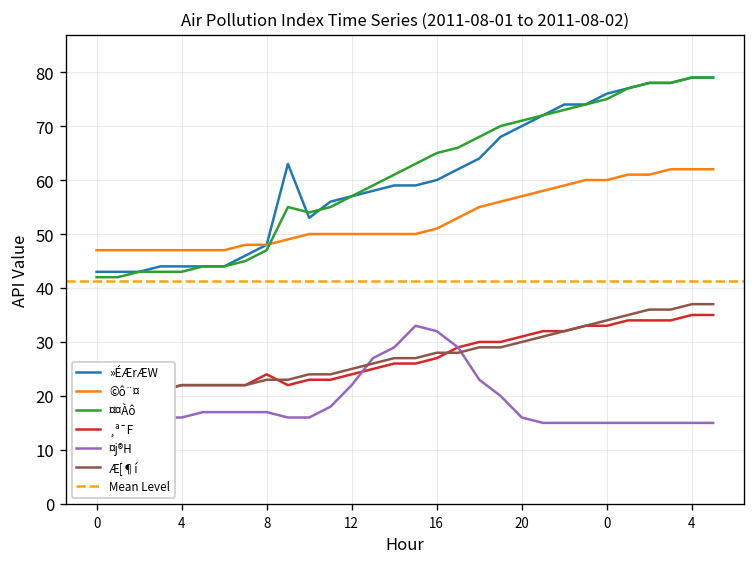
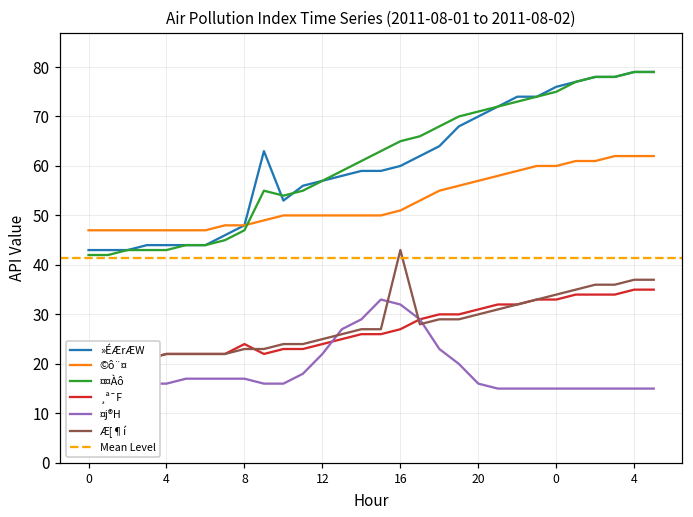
Æ[¶í, 16: 28 -> 43
